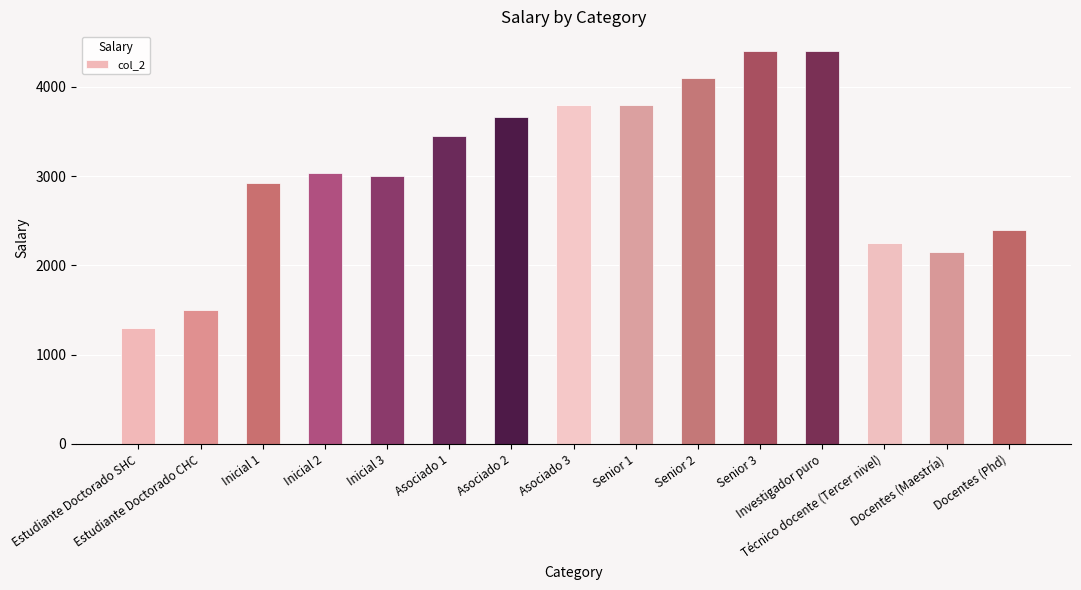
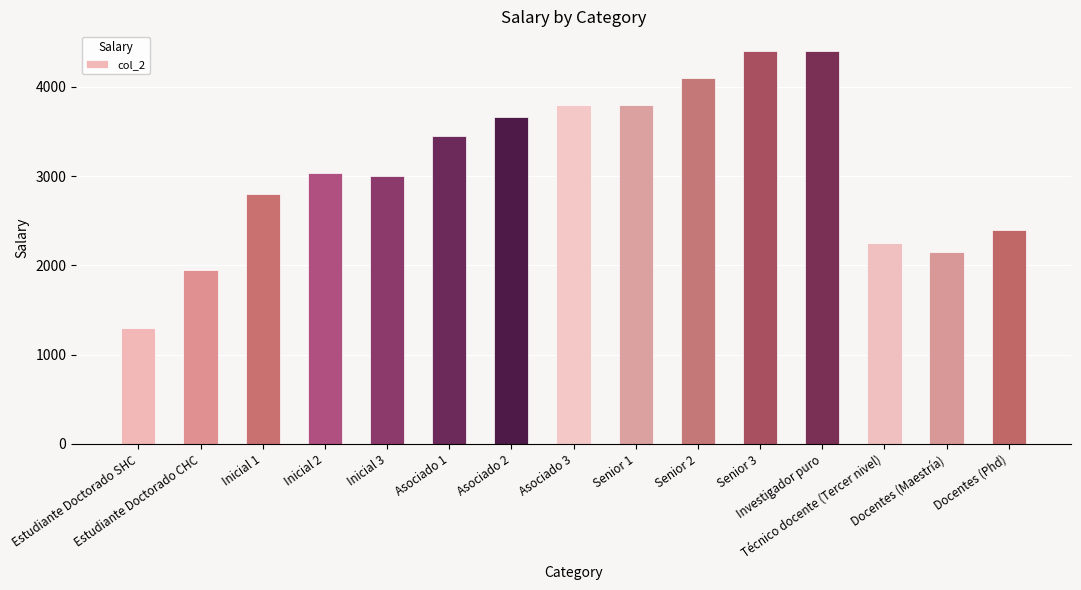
Estudiante Doctorado CHC: 1500 -> 1900
Inicial 1: 2900 -> 2800
